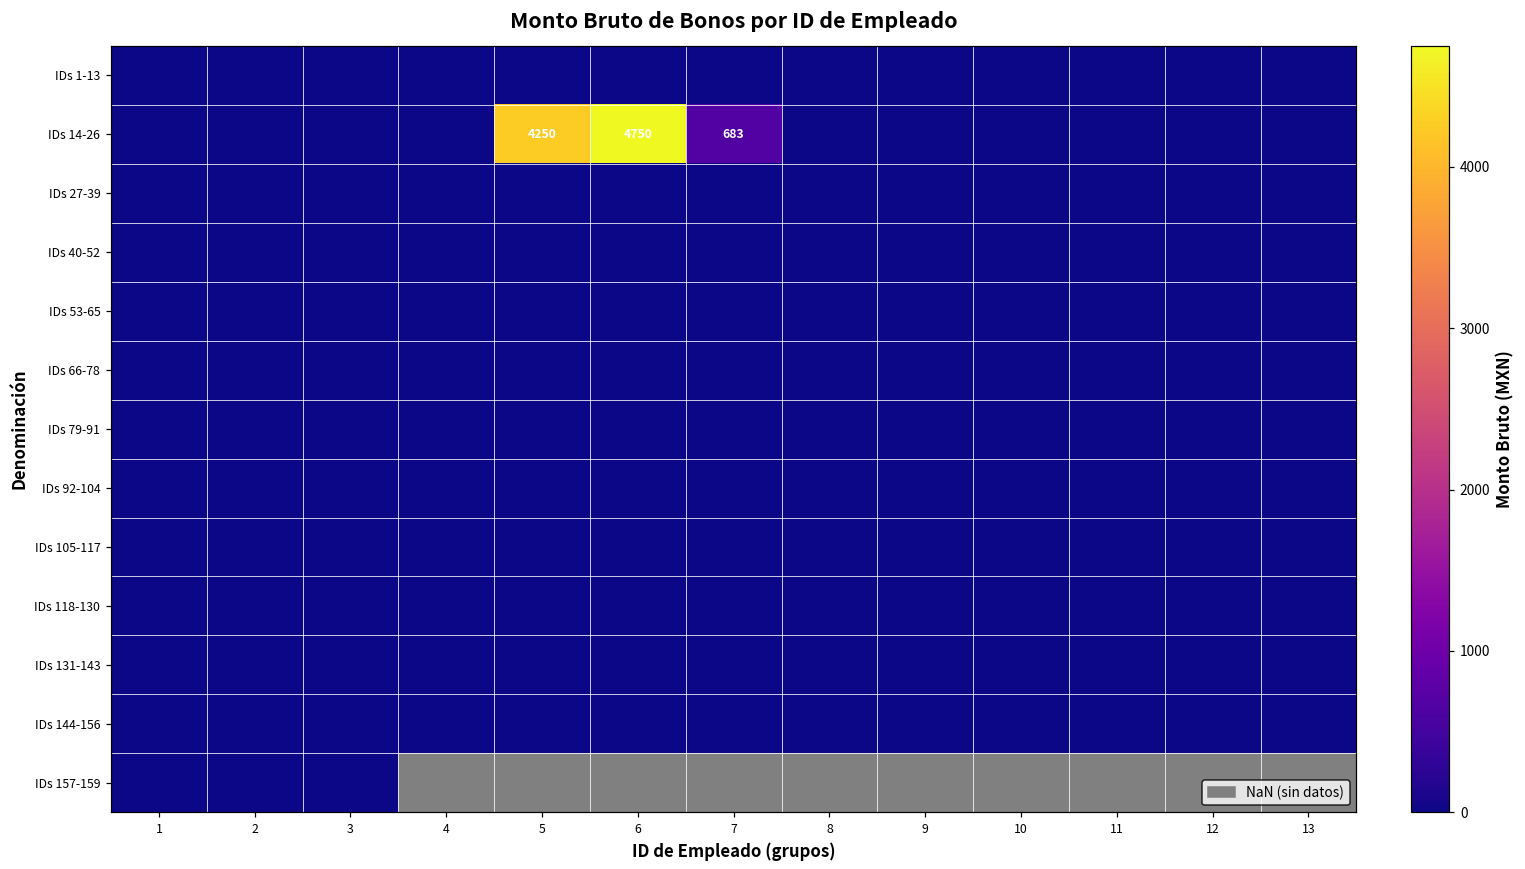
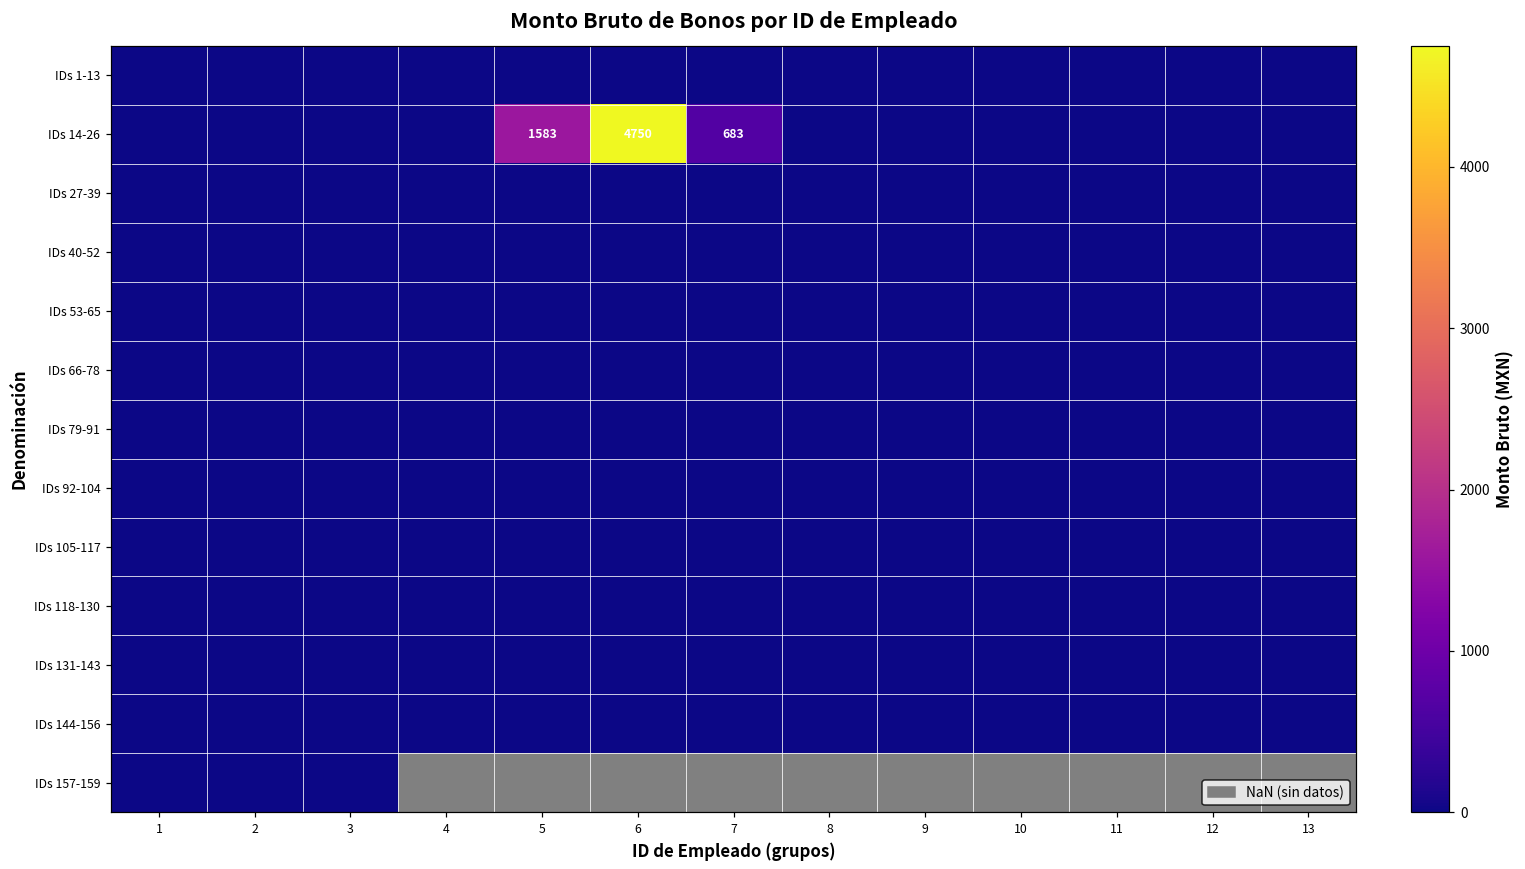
IDs 14-26, 5: 4250 -> 1583
